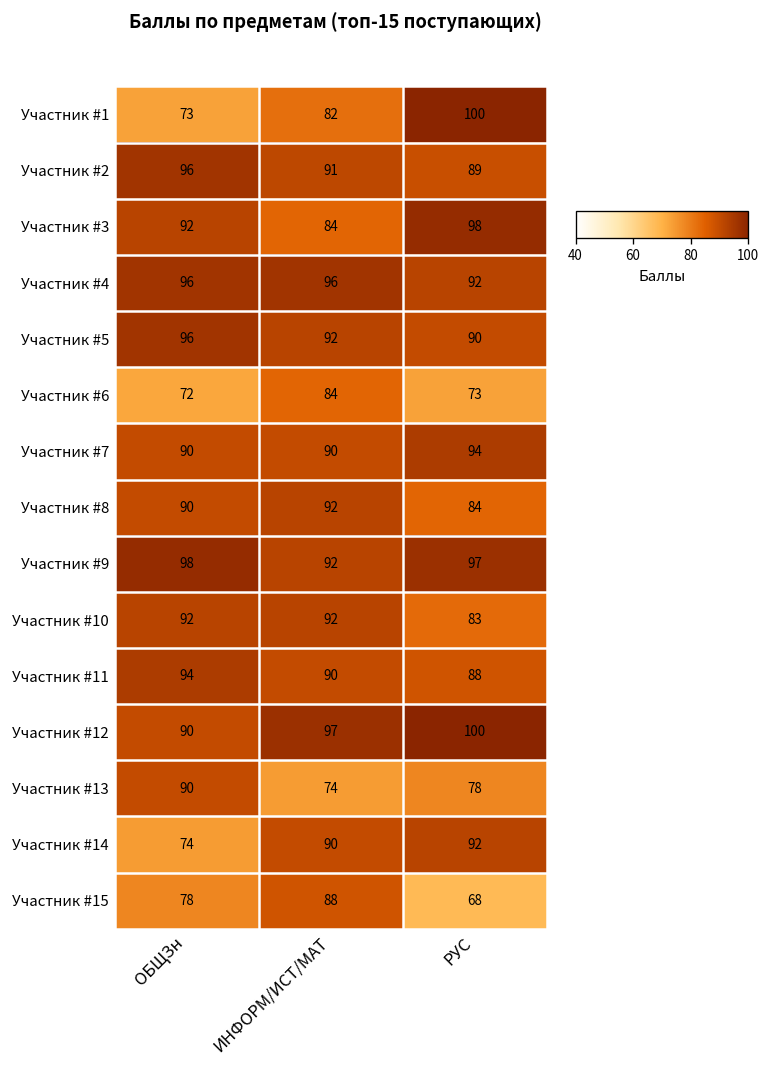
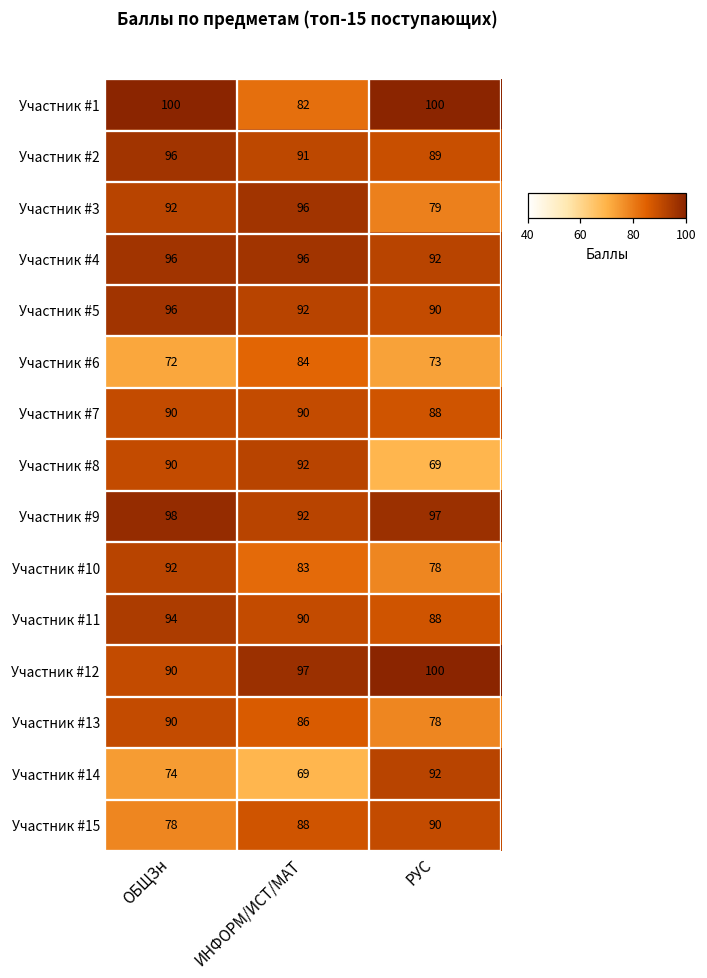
Участник #1, ОБЩЗн: 73 -> 100
Участник #3, ИНФОРМ/ИСТ/МАТ: 84 -> 96
Участник #3, РУС: 98 -> 79
Участник #7, РУС: 94 -> 88
Участник #8, РУС: 84 -> 69
Участник #10, ИНФОРМ/ИСТ/МАТ: 92 -> 83
Участник #10, РУС: 83 -> 78
Участник #13, ИНФОРМ/ИСТ/МАТ: 74 -> 86
Участник #14, ИНФОРМ/ИСТ/МАТ: 90 -> 69
Участник #15, РУС: 68 -> 90
